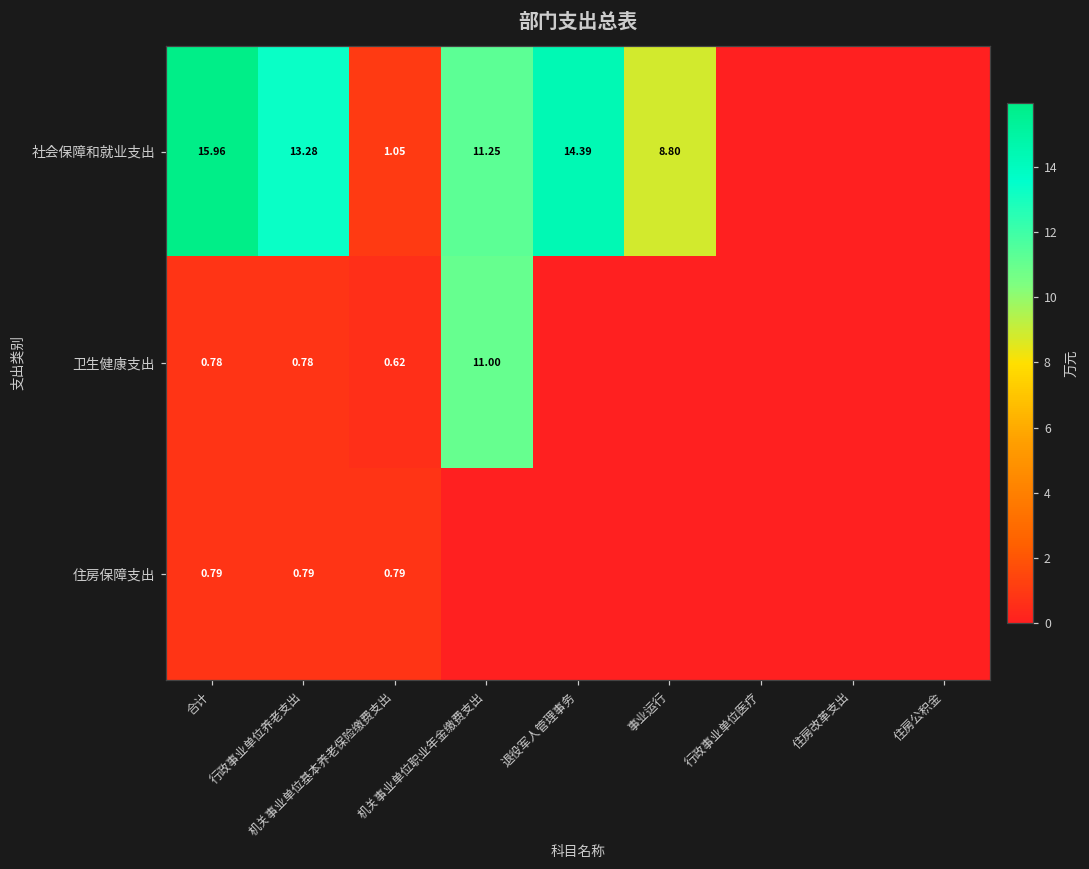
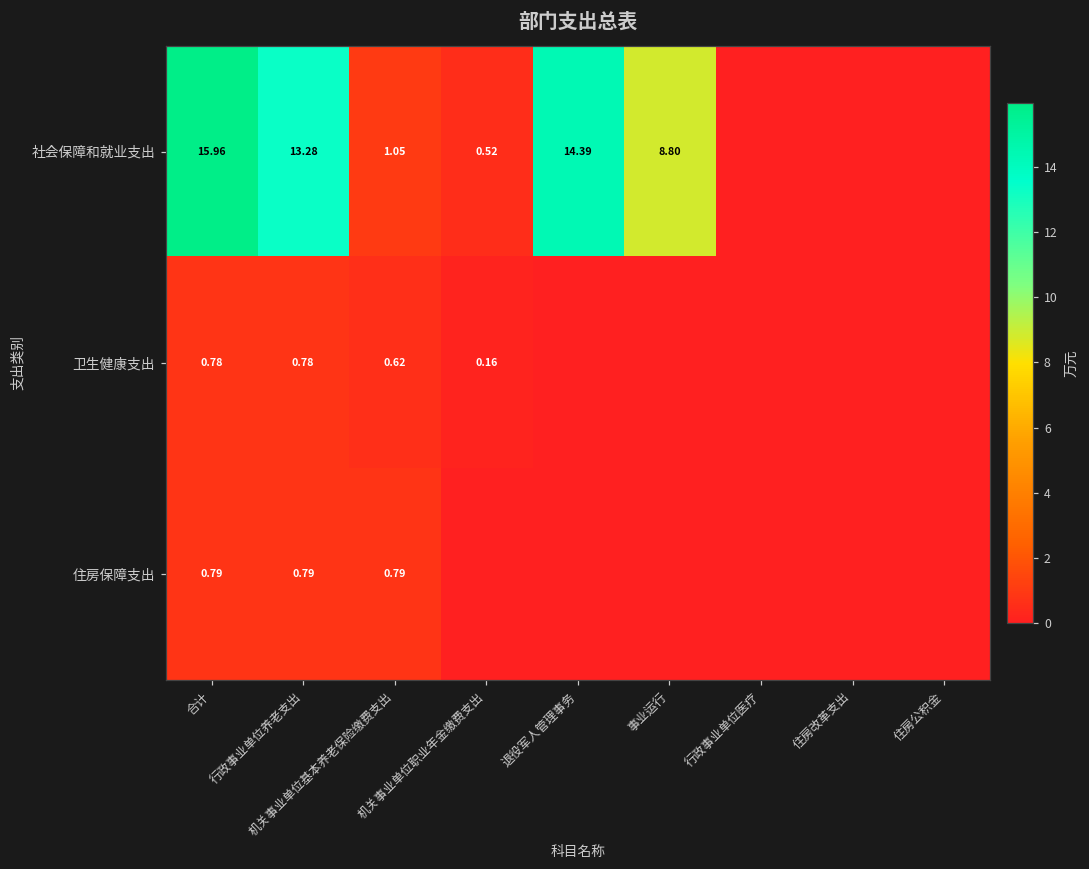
社会保障和就业支出, 机关事业单位职业年金缴费支出: 11.25 -> 0.52
卫生健康支出, 机关事业单位职业年金缴费支出: 11.00 -> 0.16
